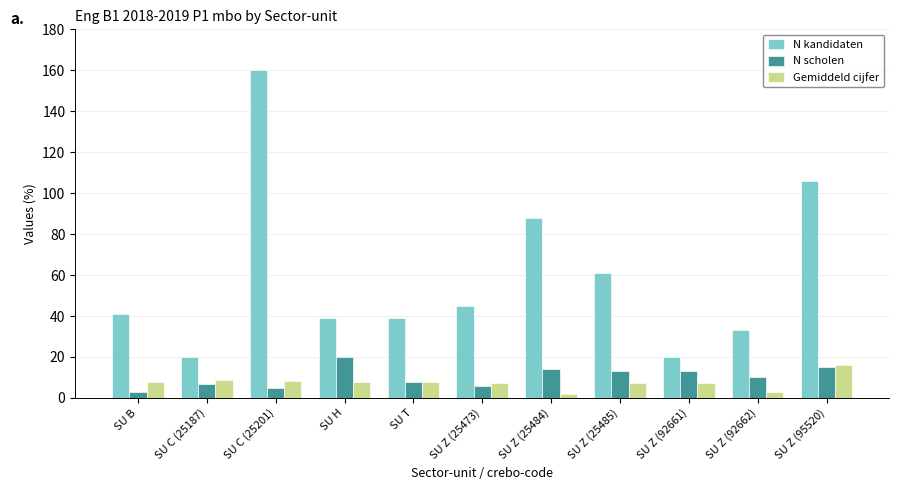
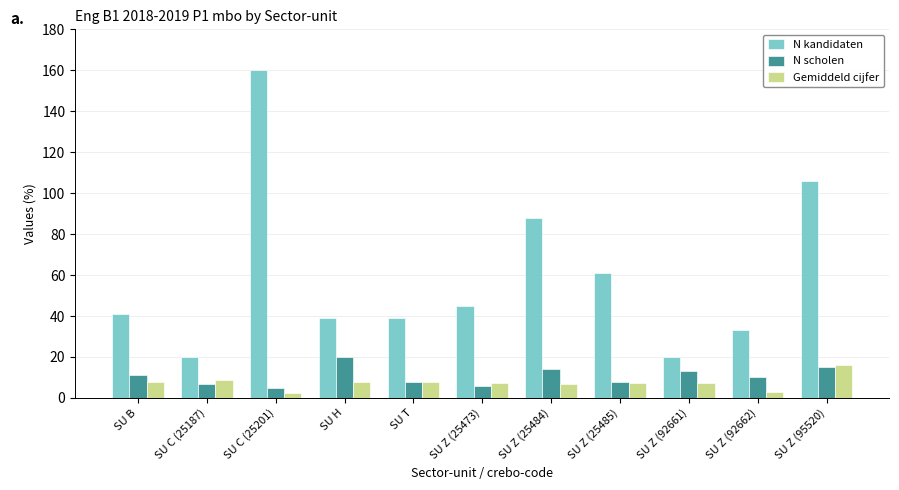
N scholen, SU B: 3 -> 11
Gemiddeld cijfer, SU C (25201): 9 -> 2
Gemiddeld cijfer, SU Z (25484): 2 -> 7
N scholen, SU Z (25485): 13 -> 8
